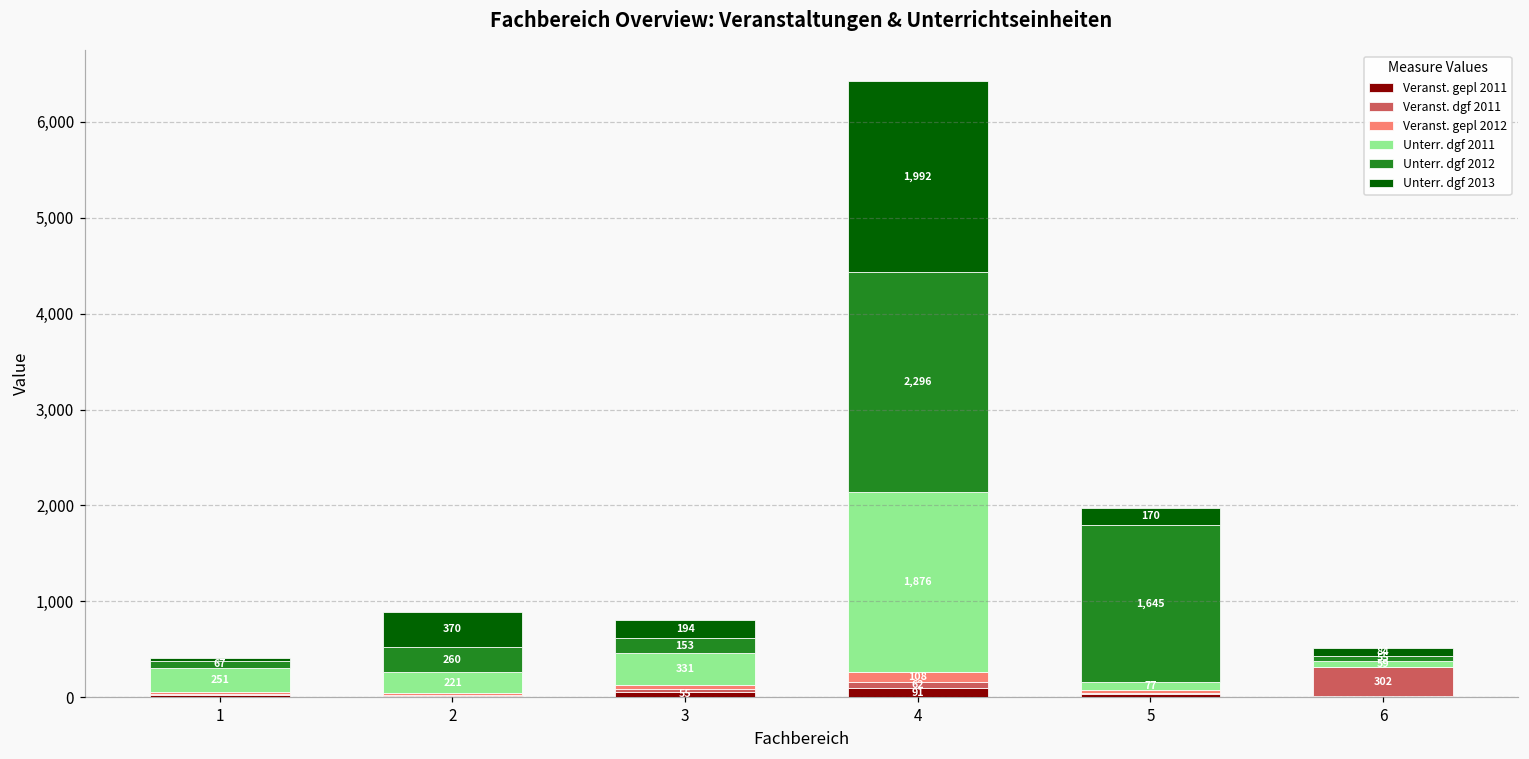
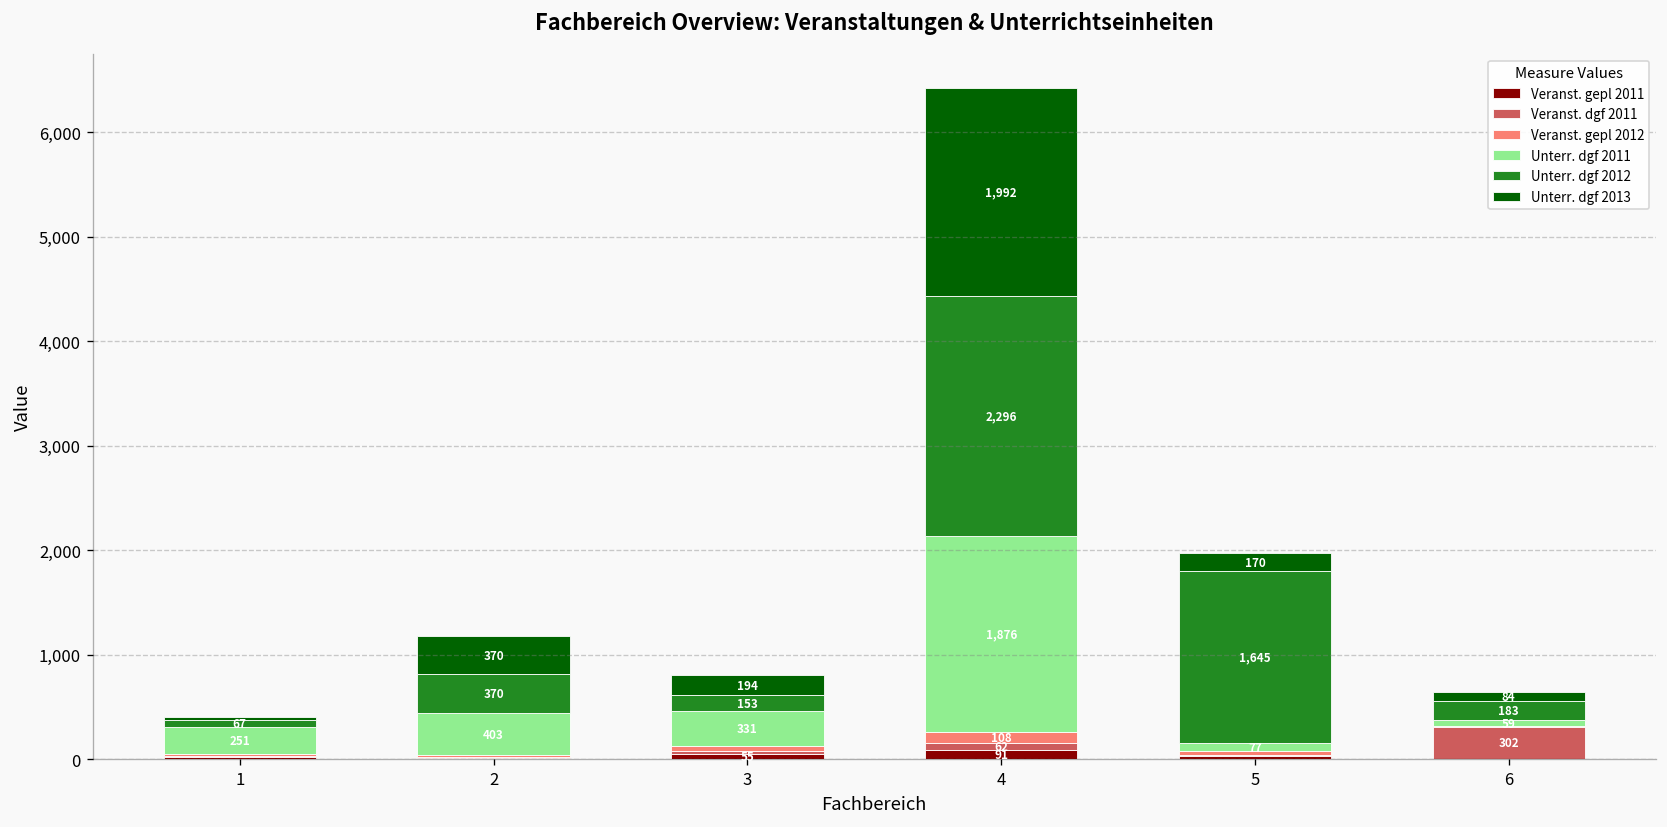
Unterr. dgf 2011, 2: 221 -> 403
Unterr. dgf 2012, 2: 260 -> 370
Unterr. dgf 2012, 6: 100 -> 200
